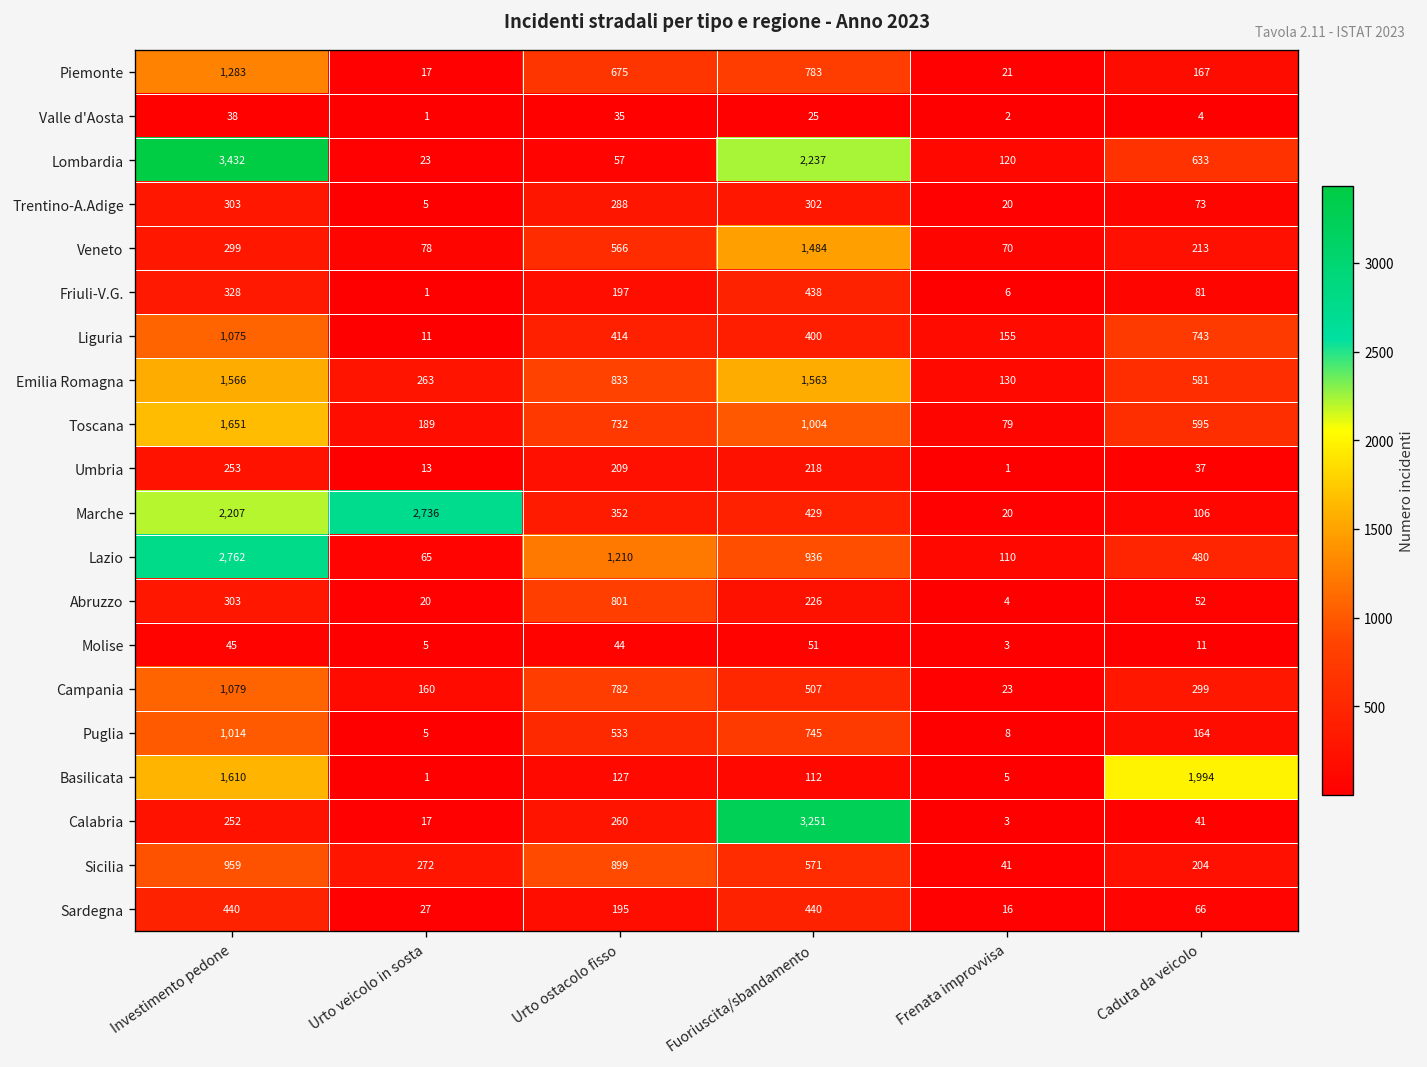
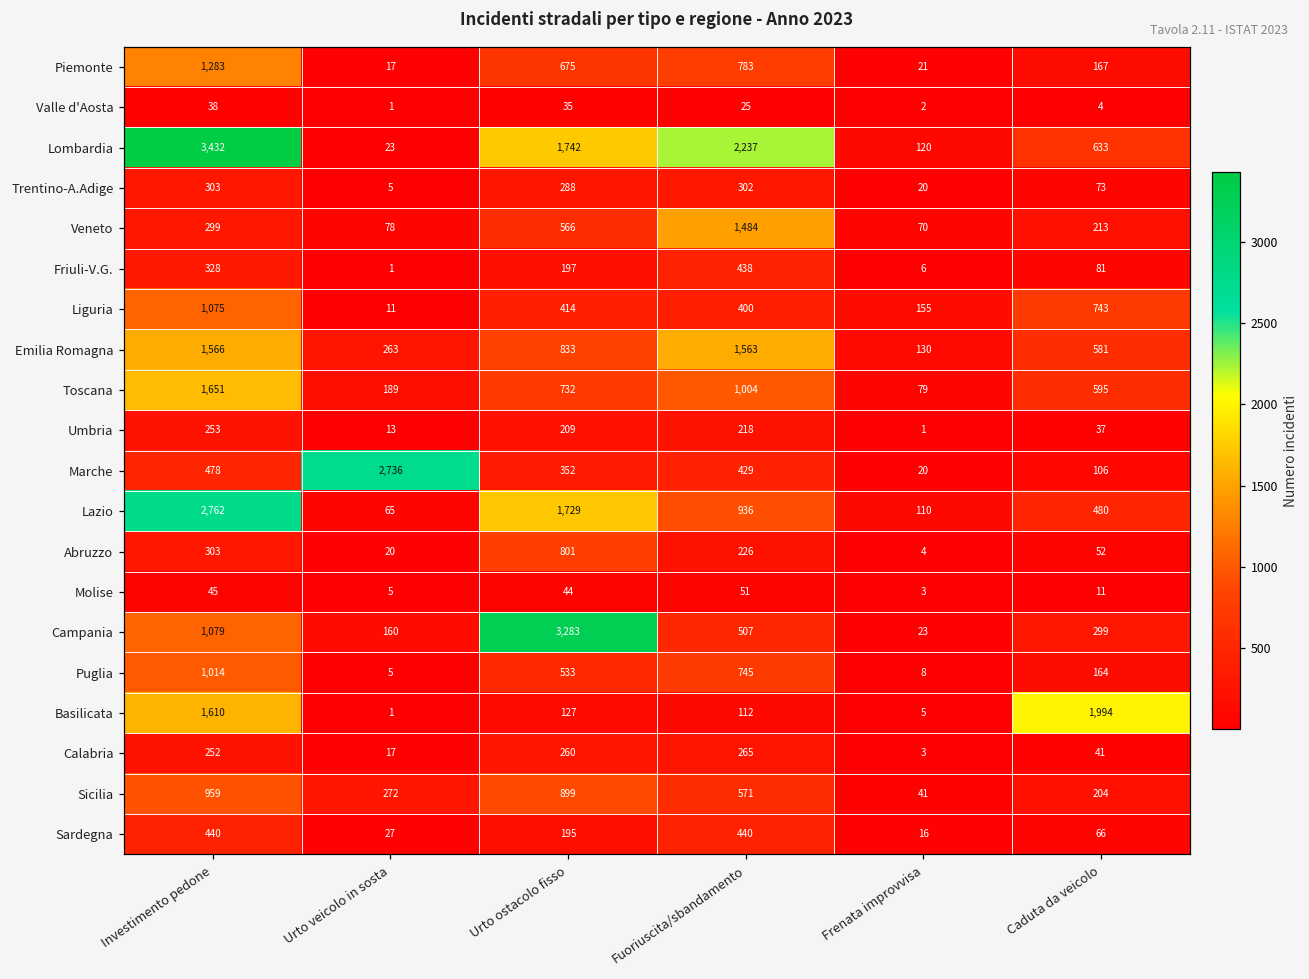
Lombardia, Urto ostacolo fisso: 57 -> 1,742
Marche, Investimento pedone: 2,207 -> 478
Lazio, Urto ostacolo fisso: 1,210 -> 1,729
Campania, Urto ostacolo fisso: 782 -> 3,283
Calabria, Fuoriuscita/sbandamento: 3,251 -> 265
